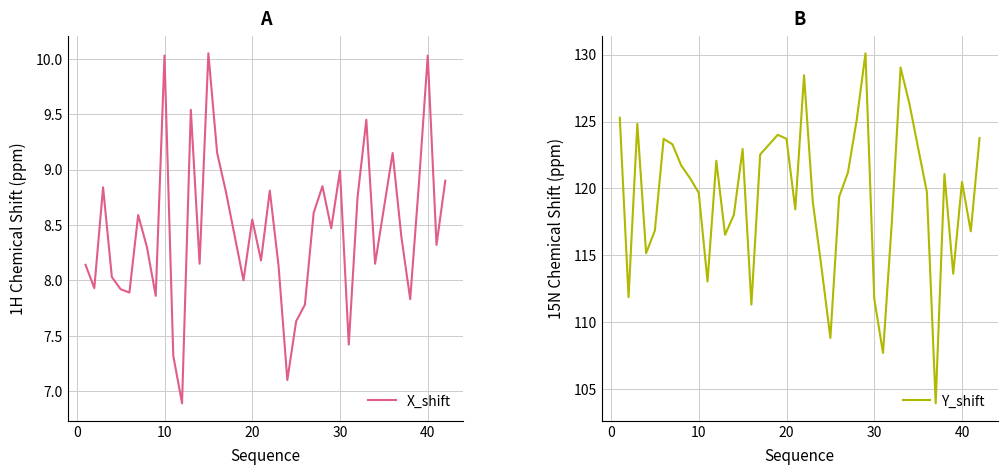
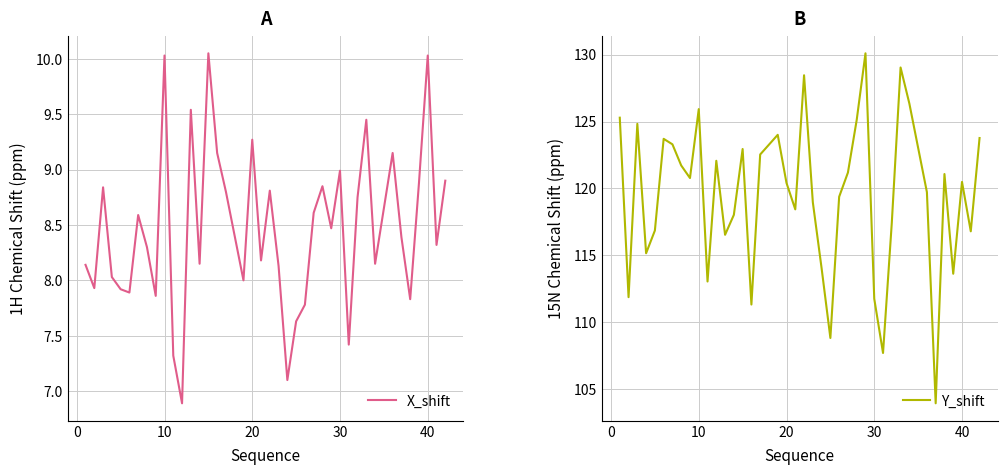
A, 20: 8.55 -> 9.27
B, 10: 119.7 -> 125.9
B, 20: 123.7 -> 120.4
